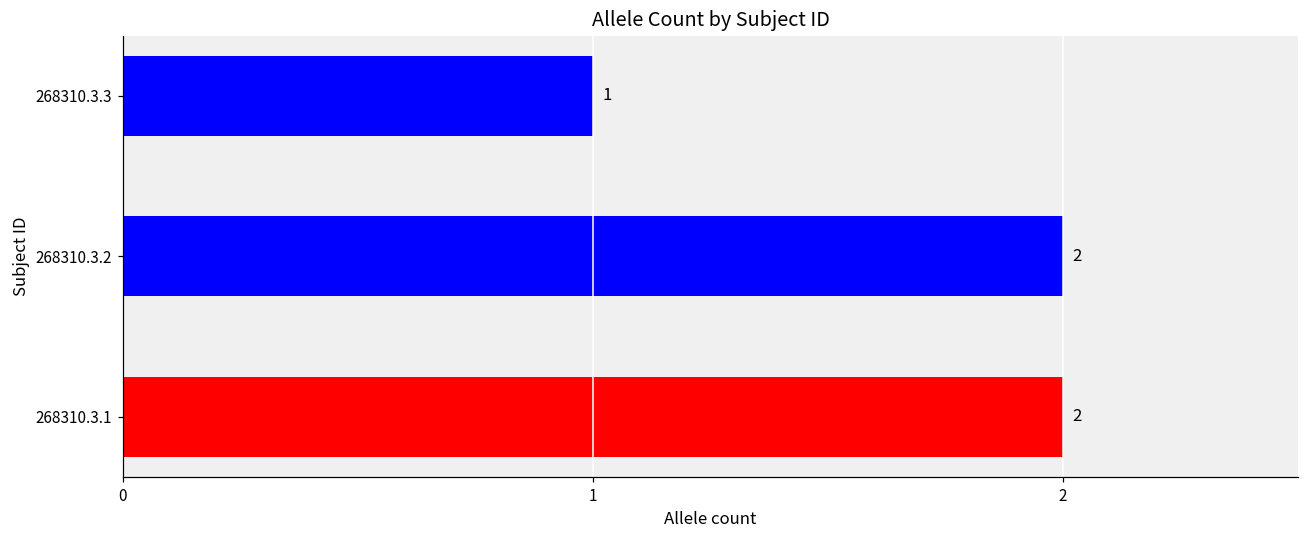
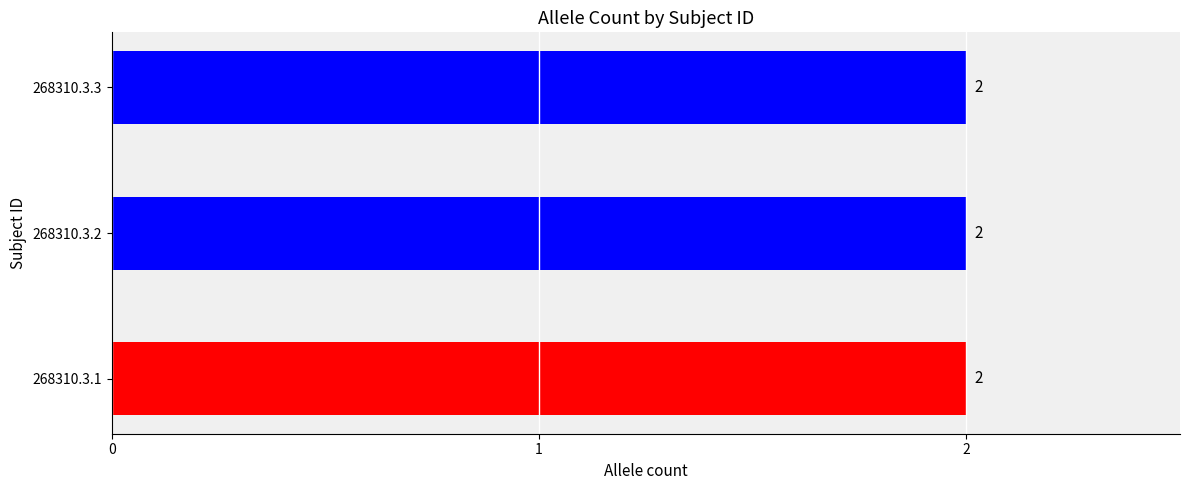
268310.3.3: 1 -> 2
